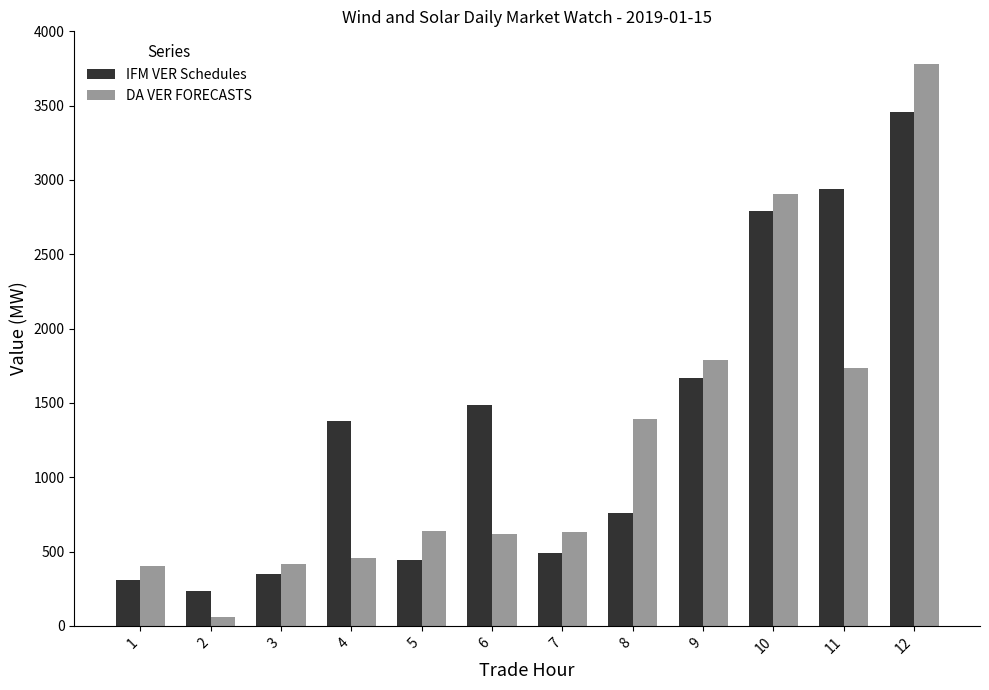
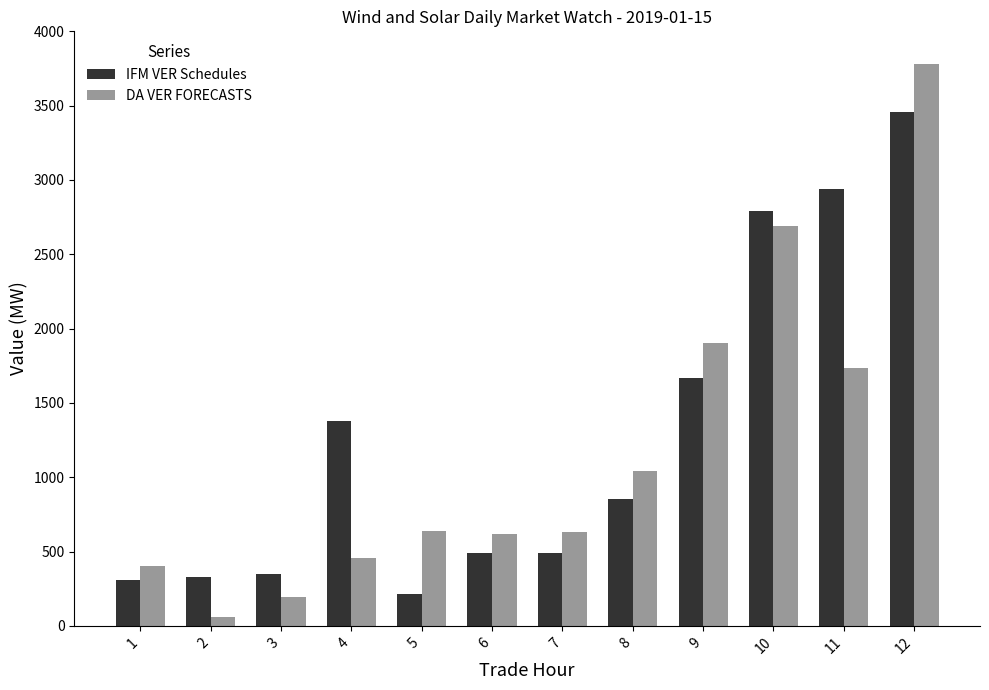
IFM VER Schedules, 2: 240 -> 330
DA VER FORECASTS, 3: 420 -> 190
IFM VER Schedules, 5: 440 -> 220
IFM VER Schedules, 6: 1490 -> 490
IFM VER Schedules, 8: 760 -> 860
DA VER FORECASTS, 8: 1390 -> 1040
DA VER FORECASTS, 9: 1790 -> 1900
DA VER FORECASTS, 10: 2900 -> 2690
